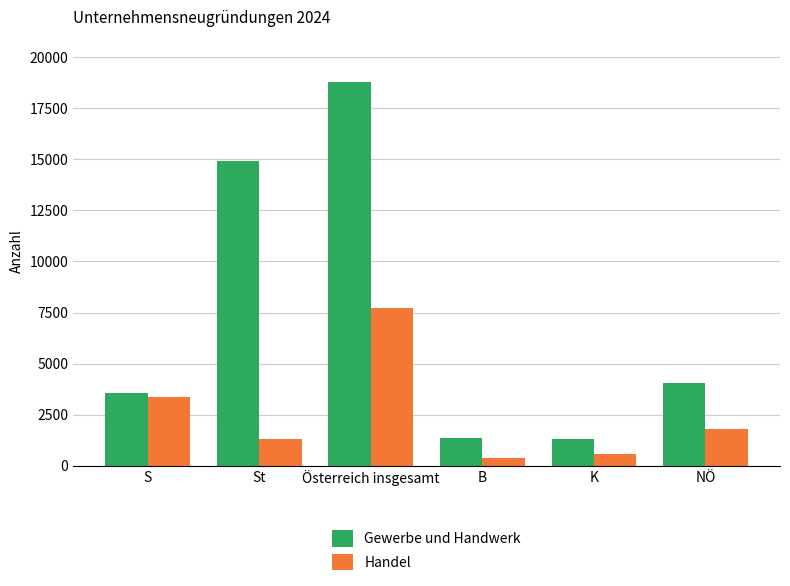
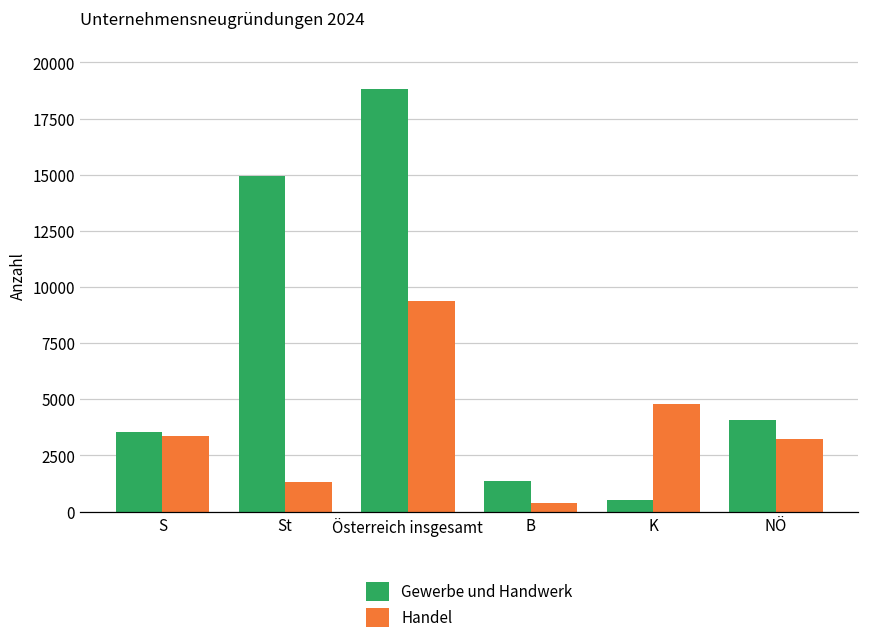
Handel, Österreich insgesamt: 7700 -> 9400
Gewerbe und Handwerk, K: 1300 -> 500
Handel, K: 600 -> 4800
Handel, NÖ: 1800 -> 3200
